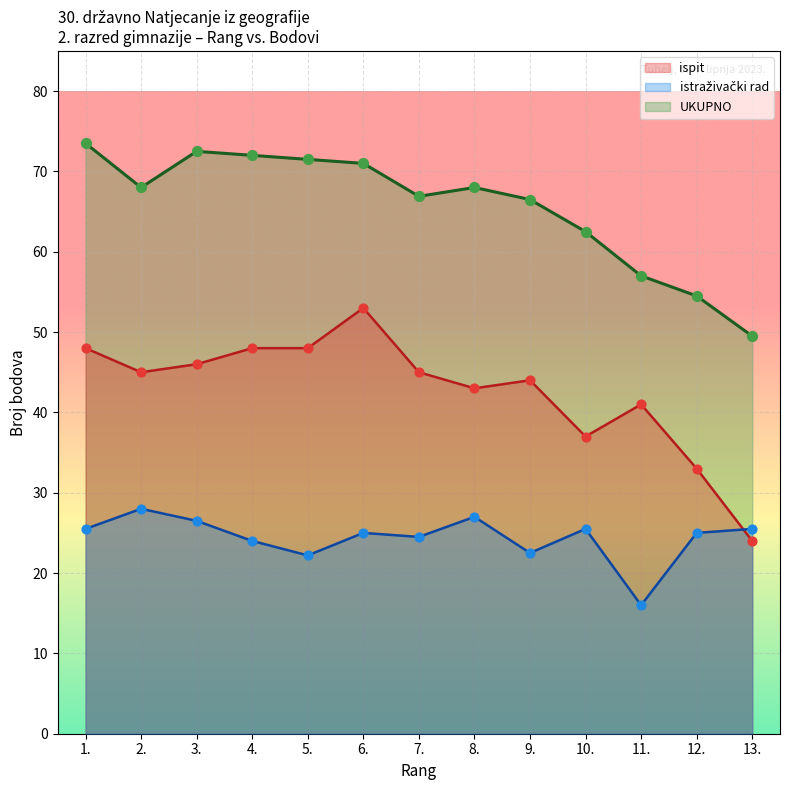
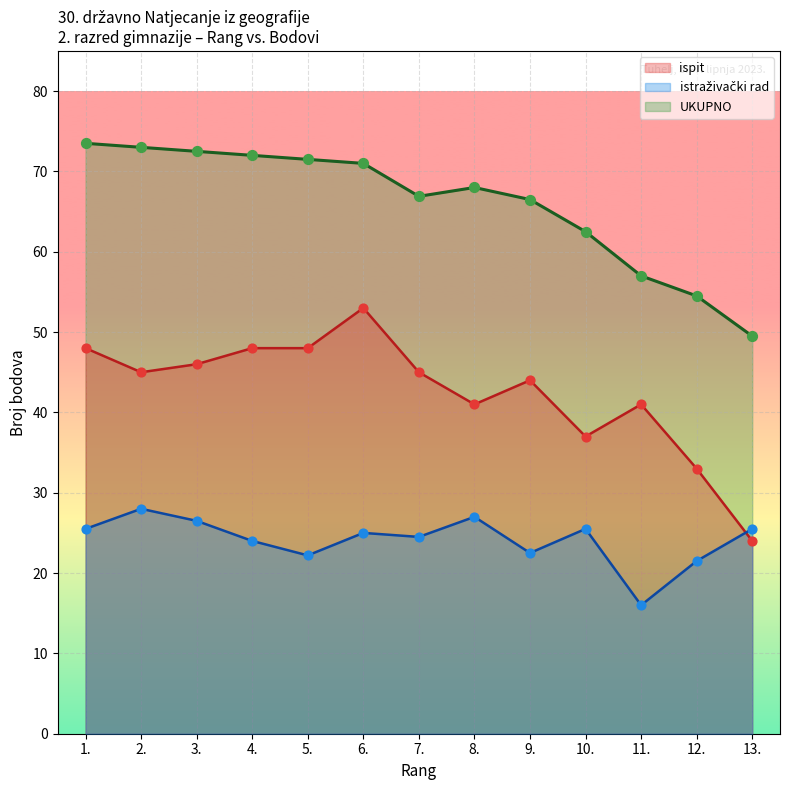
UKUPNO, 2.: 68 -> 73
ispit, 8.: 43 -> 41
istraživački rad, 12.: 25 -> 22
